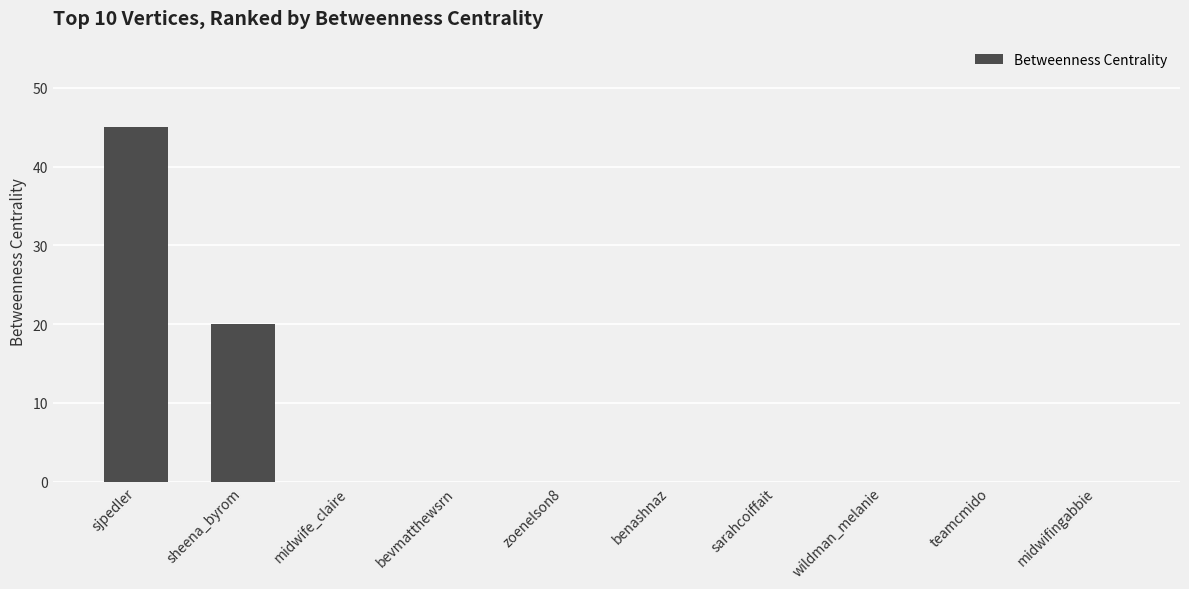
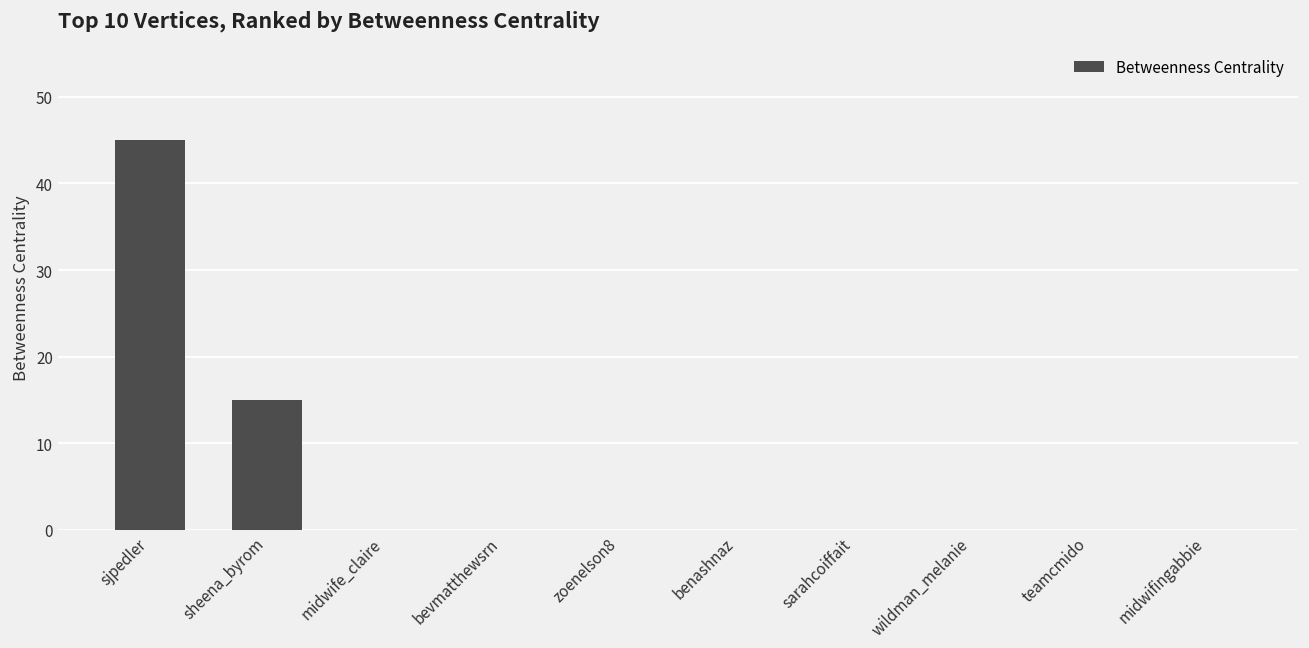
sheena_byrom: 20 -> 15
